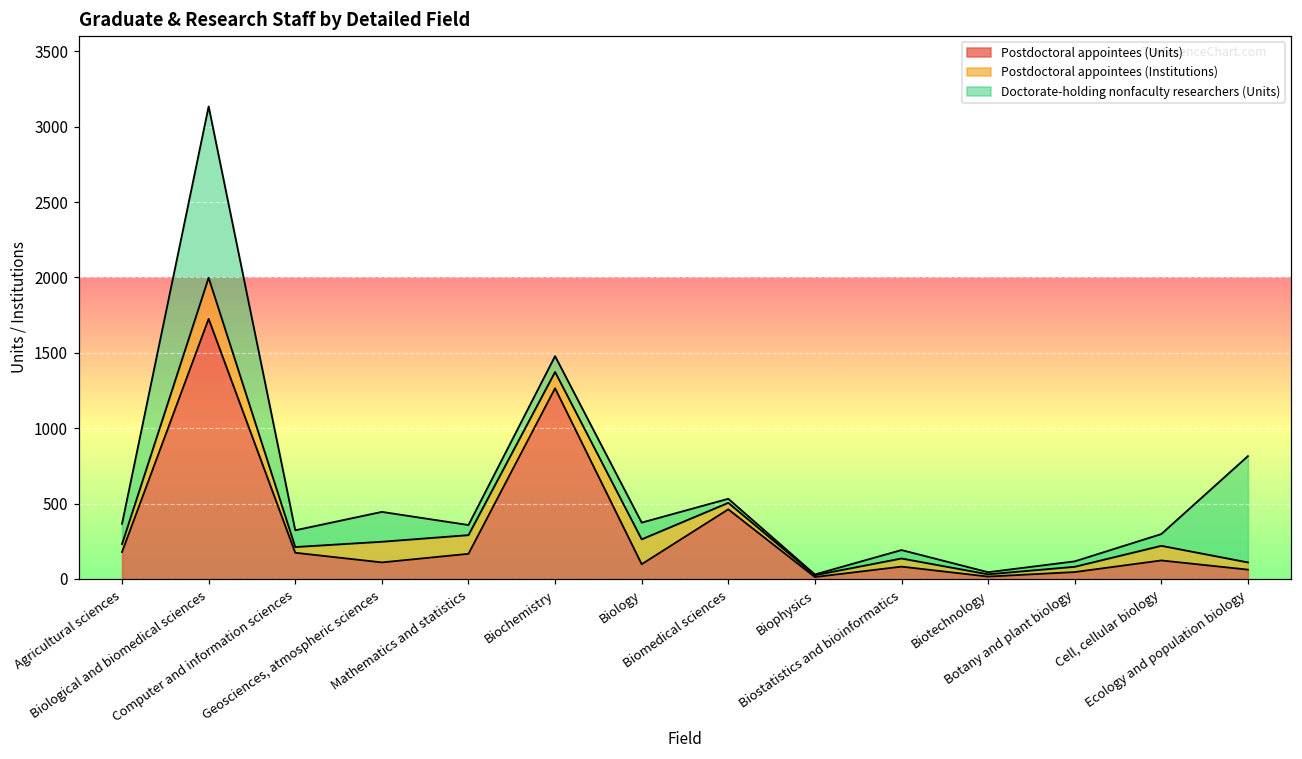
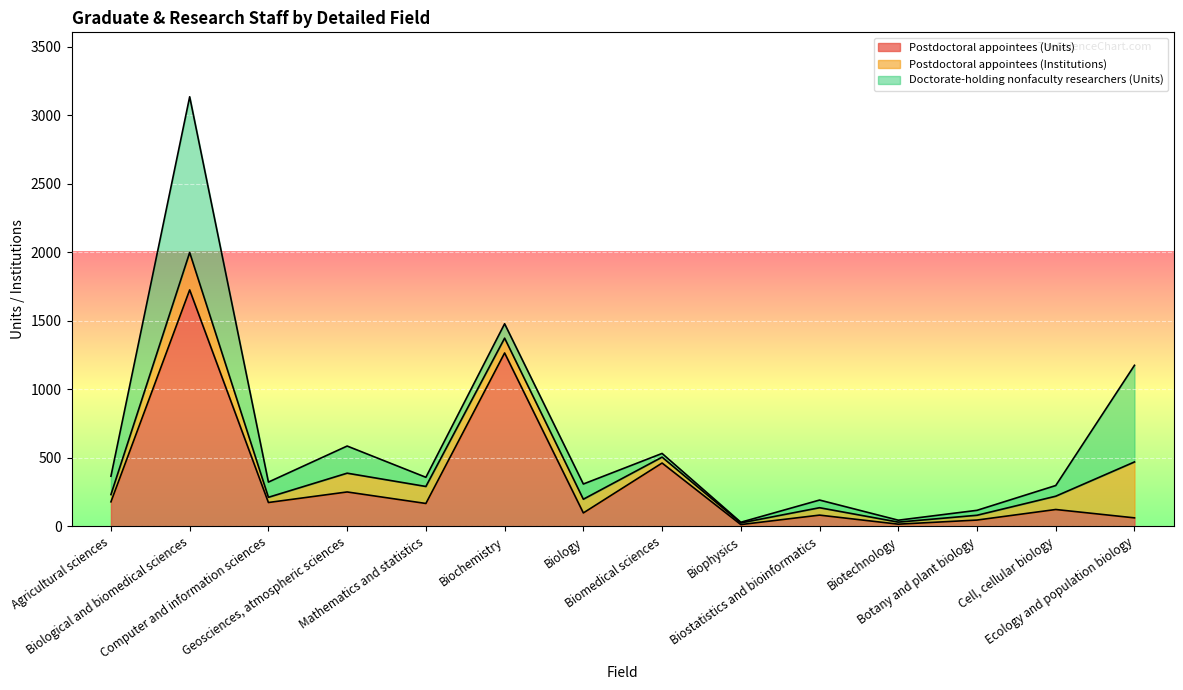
Postdoctoral appointees (Units), Geosciences, atmospheric sciences: 110 -> 250
Postdoctoral appointees (Institutions), Biology: 170 -> 100
Postdoctoral appointees (Institutions), Ecology and population biology: 50 -> 410
